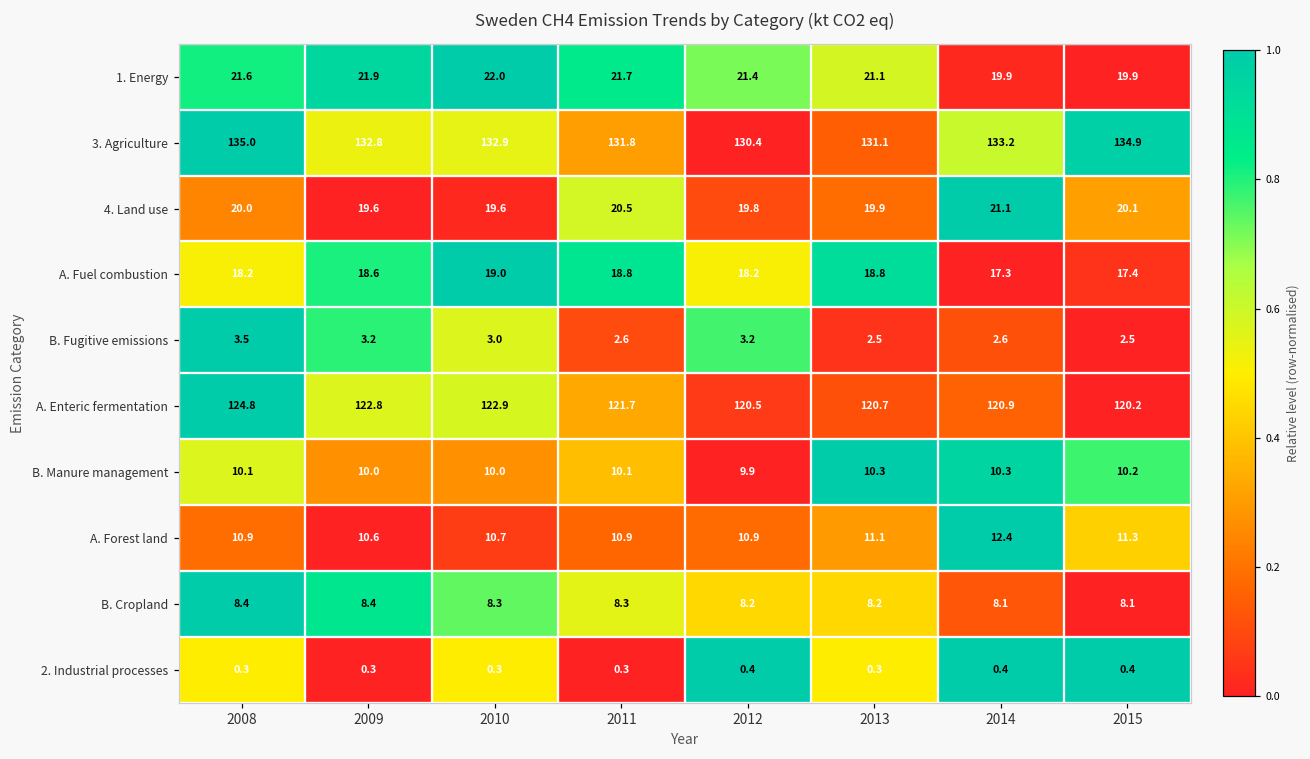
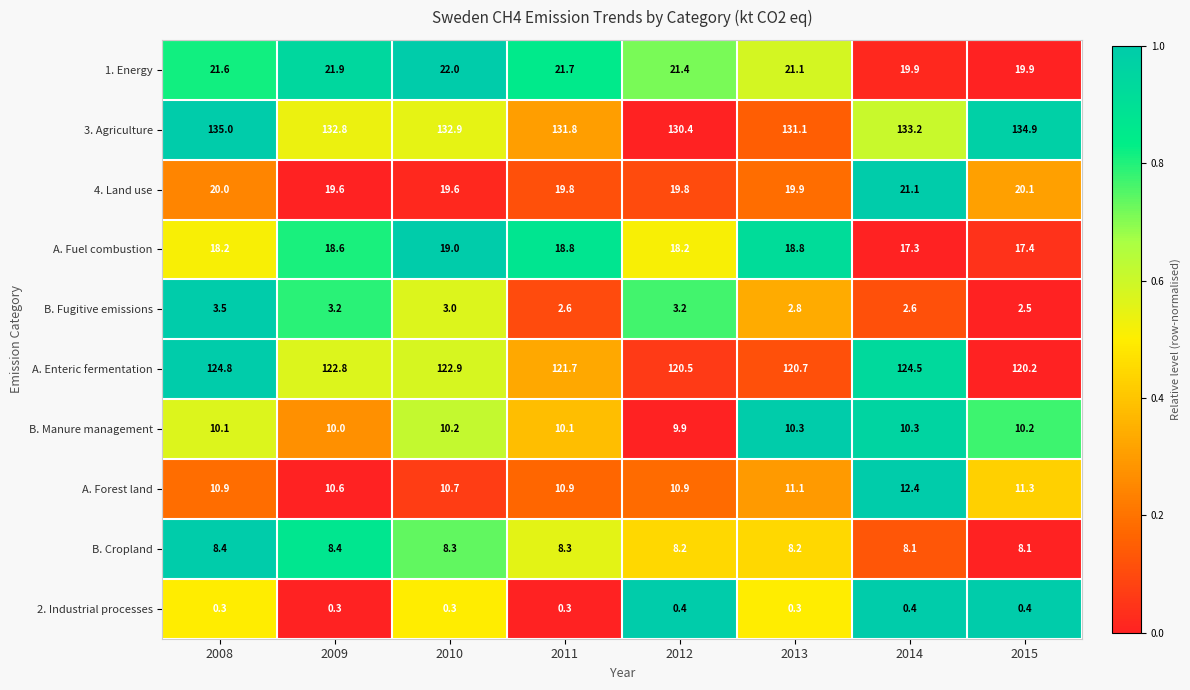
4. Land use, 2011: 20.5 -> 19.8
B. Fugitive emissions, 2013: 2.5 -> 2.8
A. Enteric fermentation, 2014: 120.9 -> 124.5
B. Manure management, 2010: 10.0 -> 10.2
